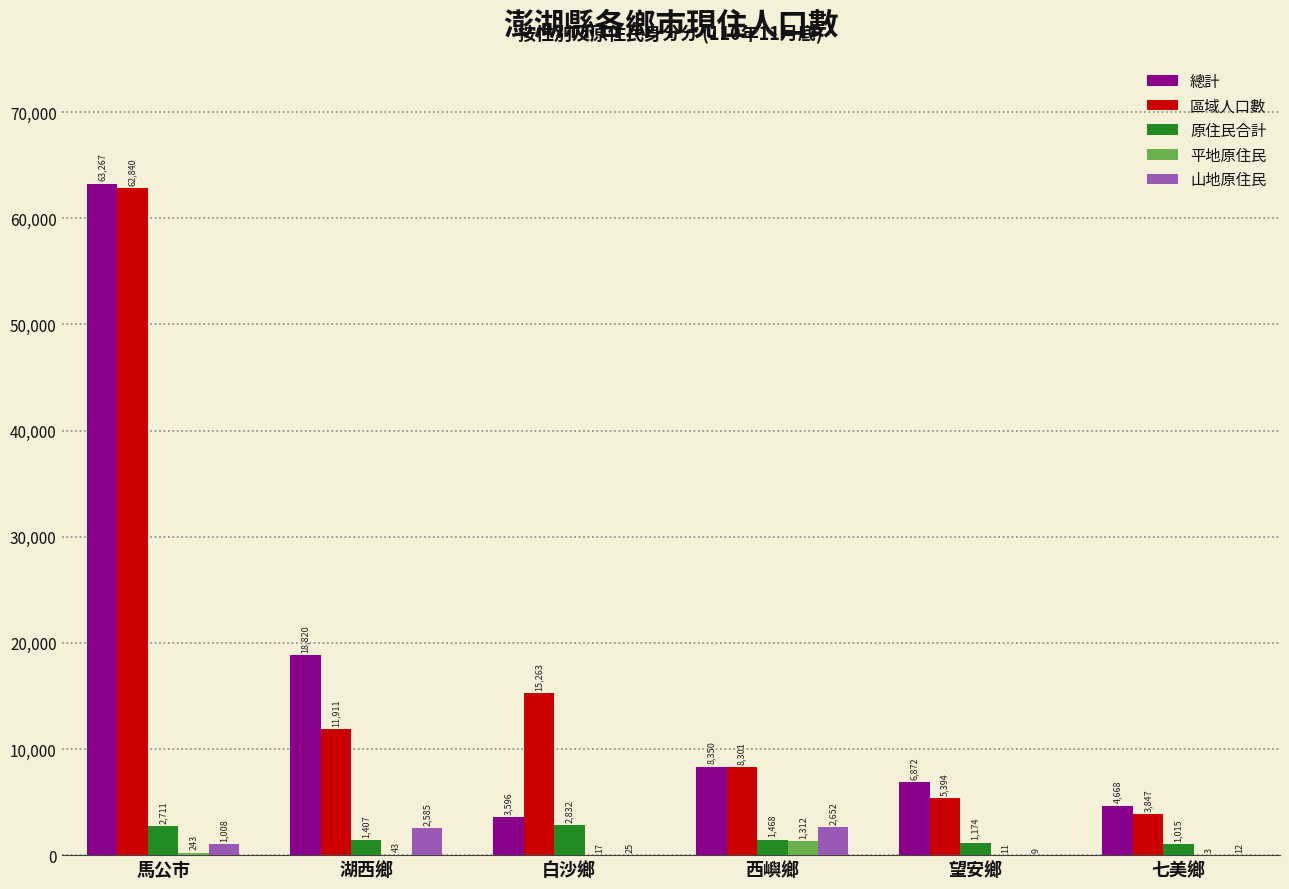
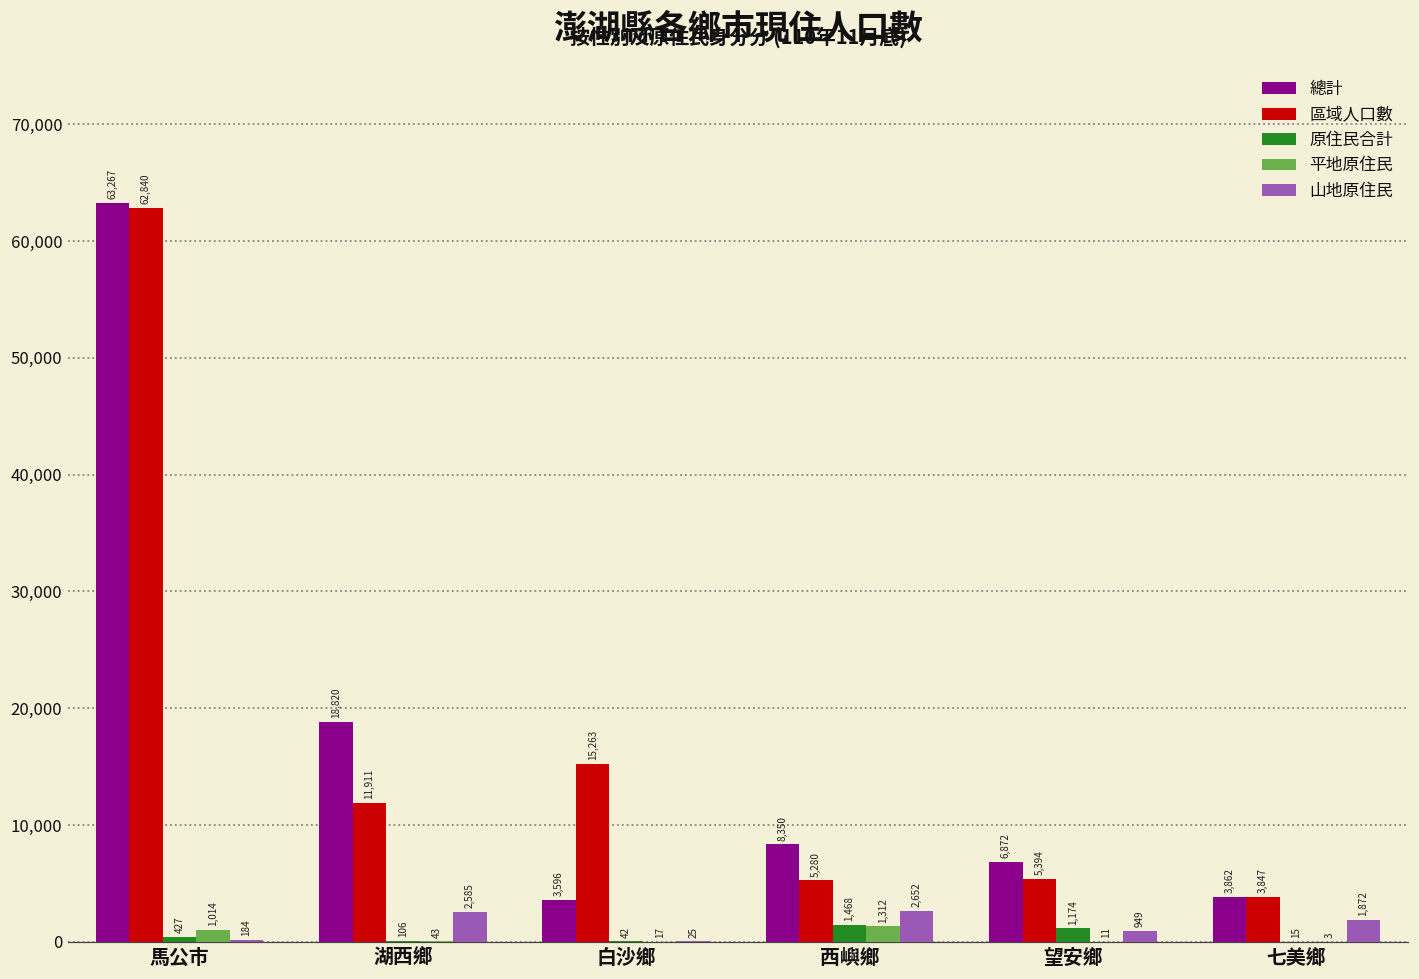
原住民合計, 馬公市: 2,711 -> 427
平地原住民, 馬公市: 243 -> 1,014
山地原住民, 馬公市: 1,008 -> 184
原住民合計, 湖西鄉: 1,407 -> 106
原住民合計, 白沙鄉: 2,832 -> 42
區域人口數, 西嶼鄉: 8,301 -> 5,280
山地原住民, 望安鄉: 9 -> 949
總計, 七美鄉: 4,668 -> 3,862
原住民合計, 七美鄉: 1,015 -> 15
山地原住民, 七美鄉: 12 -> 1,872
